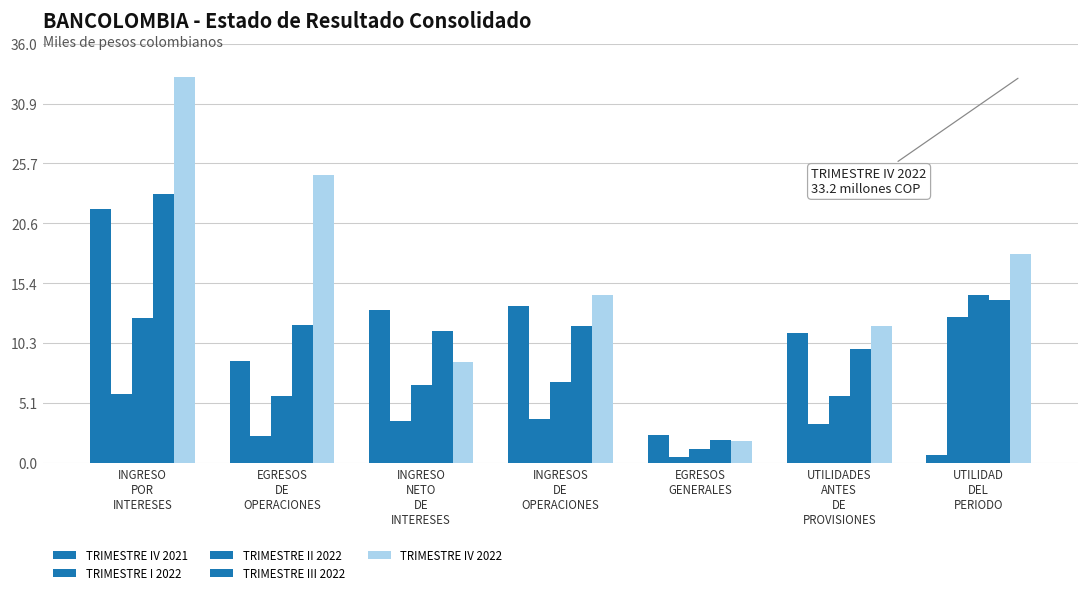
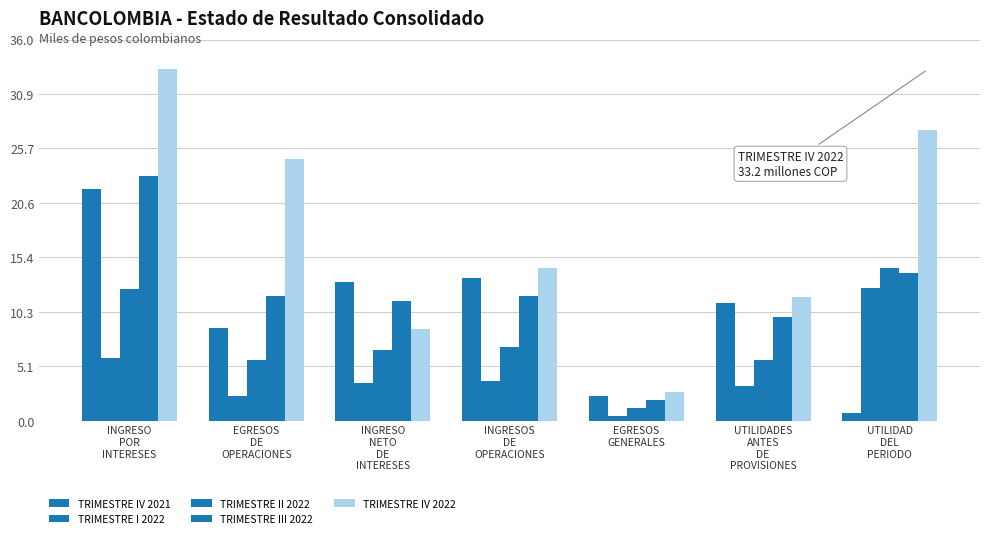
TRIMESTRE IV 2022, EGRESOS GENERALES: 1.9 -> 2.7
TRIMESTRE IV 2022, UTILIDAD DEL PERIODO: 18.0 -> 27.5
